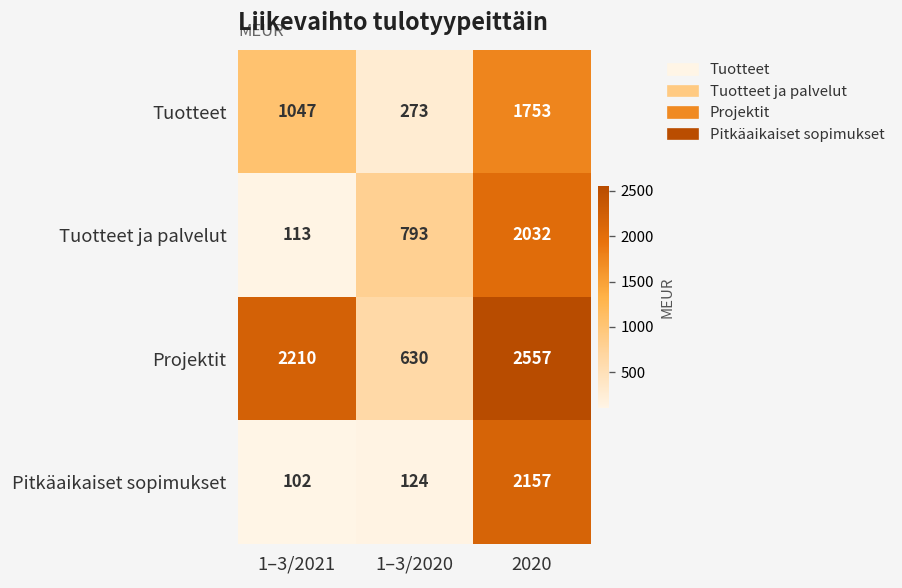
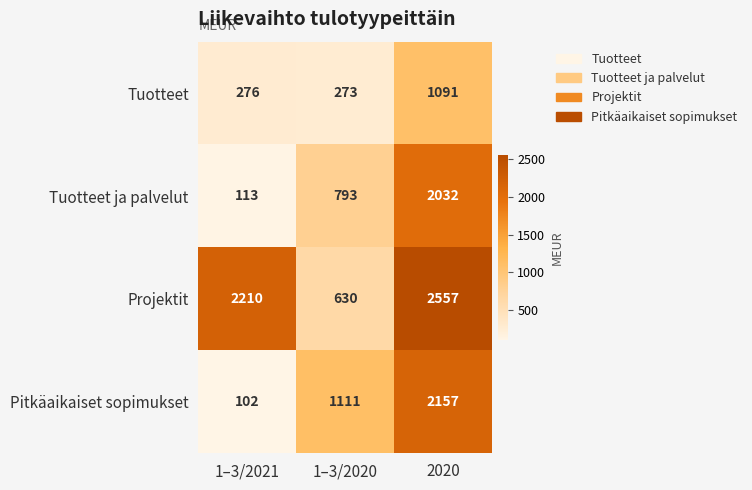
Tuotteet, 1–3/2021: 1047 -> 276
Tuotteet, 2020: 1753 -> 1091
Pitkäaikaiset sopimukset, 1–3/2020: 124 -> 1111
